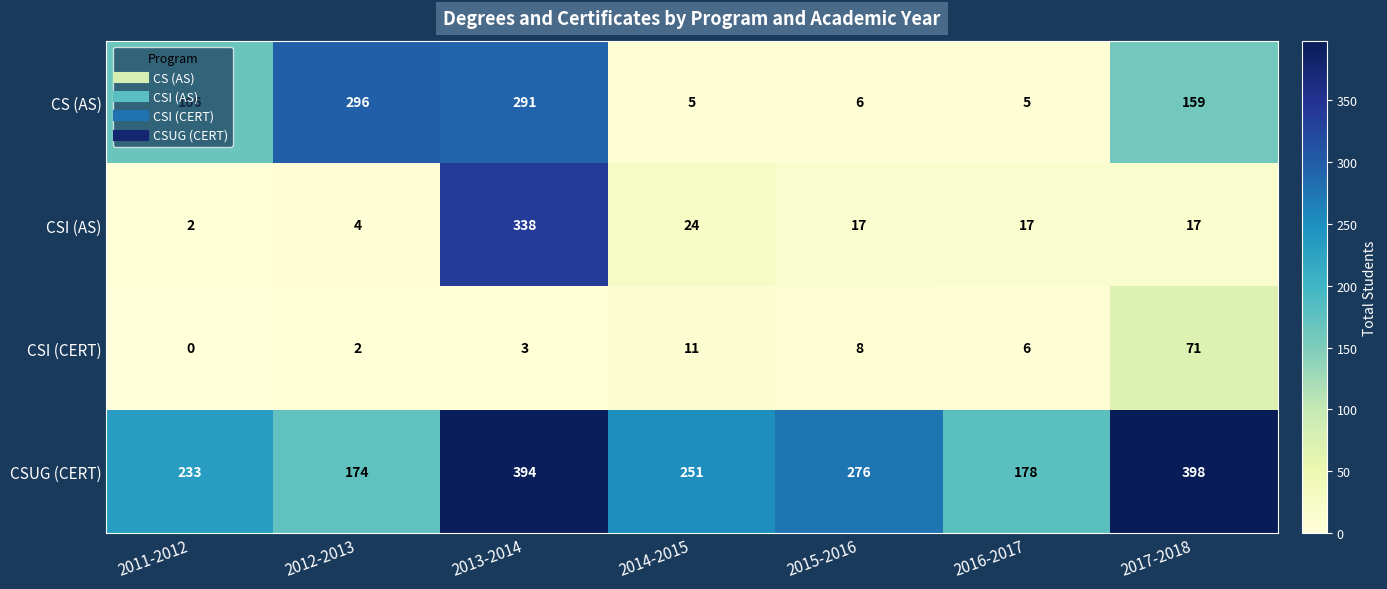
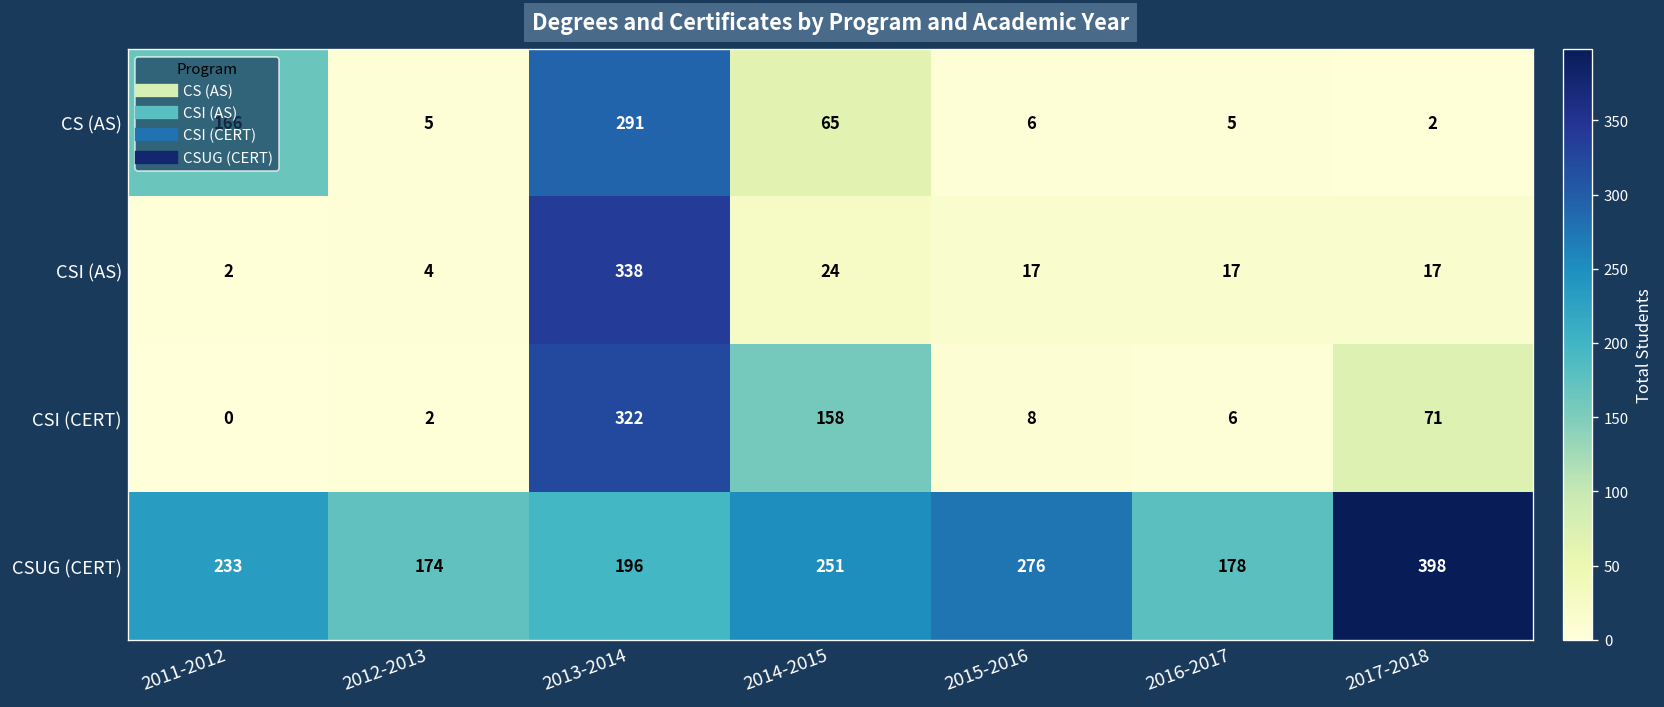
CS (AS), 2012-2013: 296 -> 5
CS (AS), 2014-2015: 5 -> 65
CS (AS), 2017-2018: 159 -> 2
CSI (CERT), 2013-2014: 3 -> 322
CSI (CERT), 2014-2015: 11 -> 158
CSUG (CERT), 2013-2014: 394 -> 196
